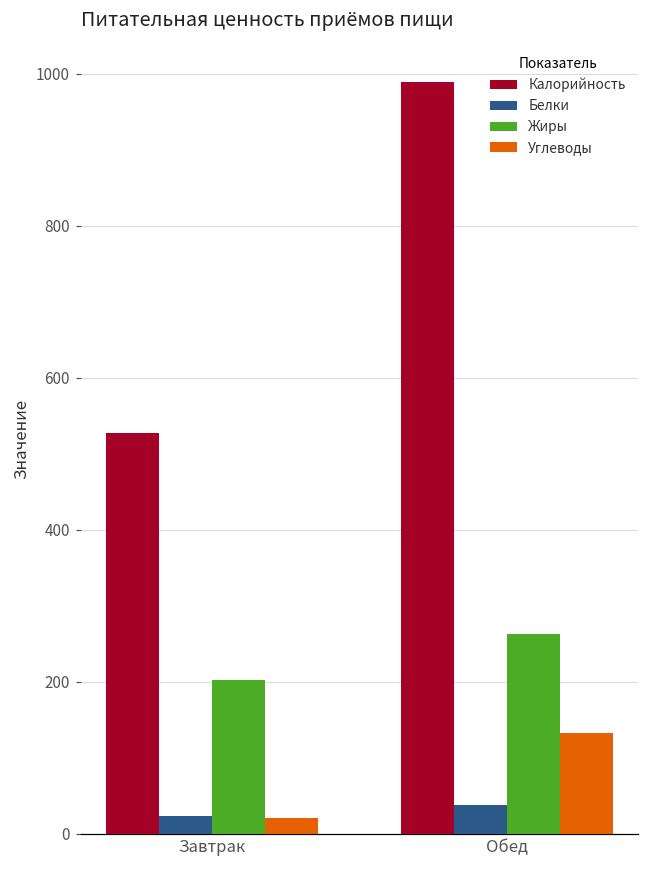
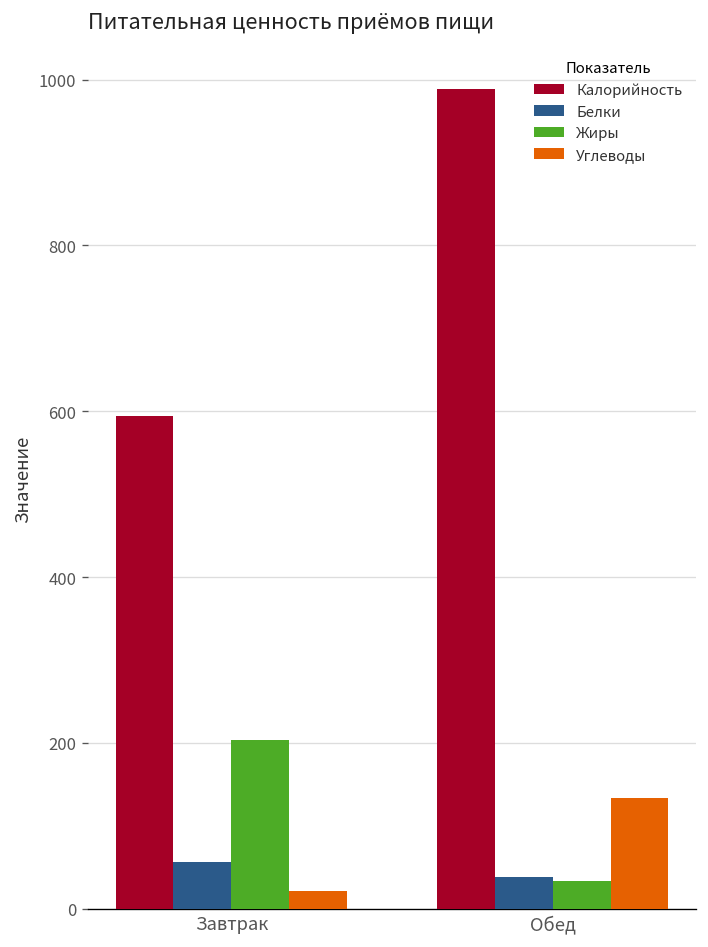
Калорийность, Завтрак: 530 -> 590
Белки, Завтрак: 20 -> 60
Жиры, Обед: 260 -> 30
